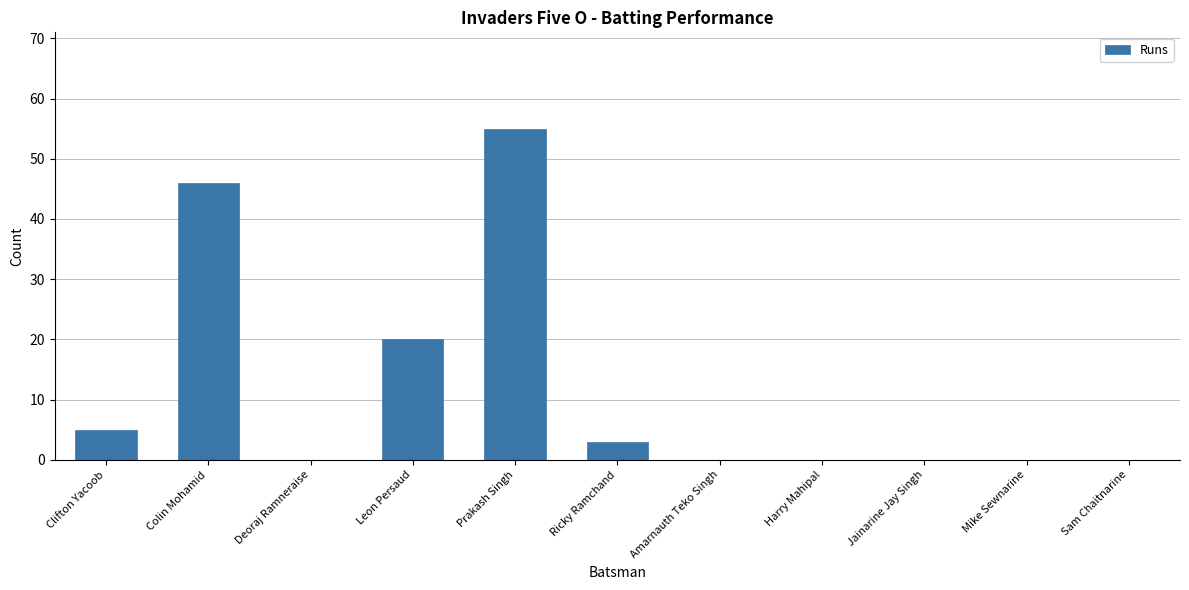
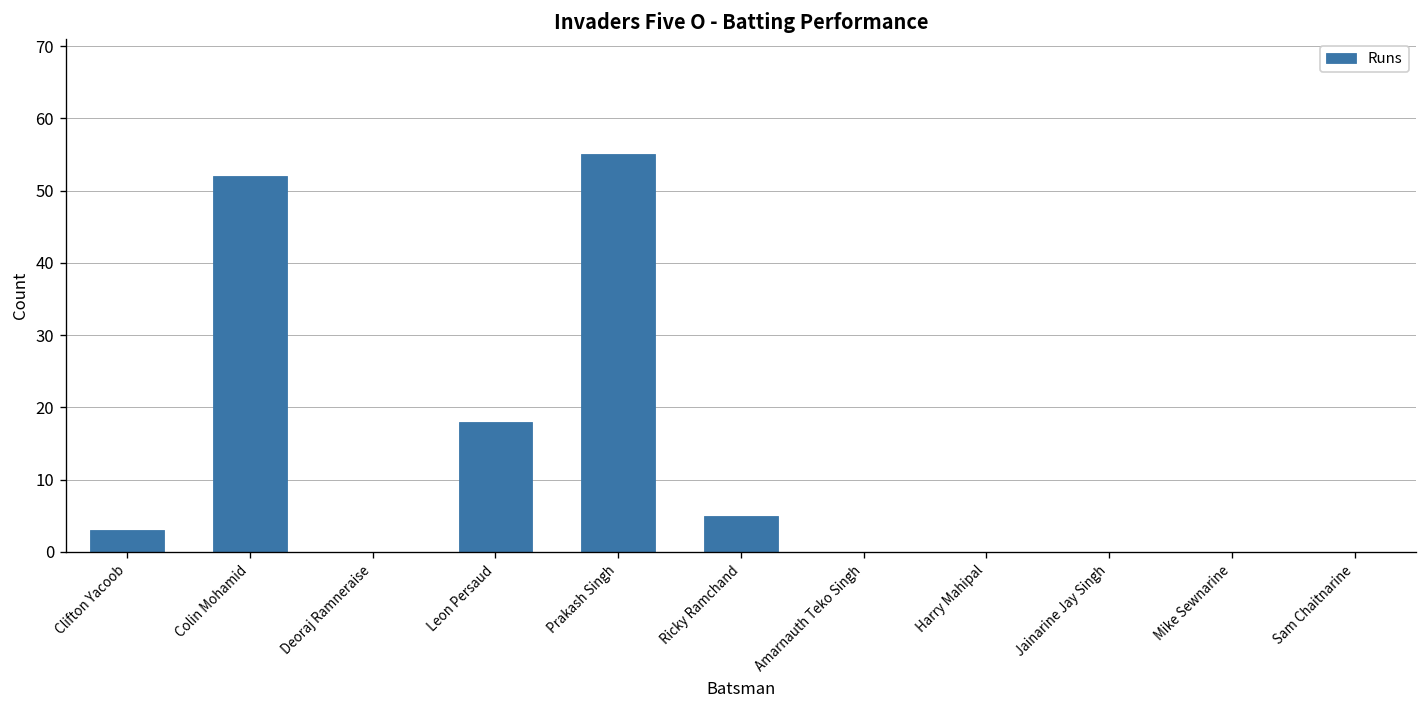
Clifton Yacoob: 5 -> 3
Colin Mohamid: 46 -> 52
Leon Persaud: 20 -> 18
Ricky Ramchand: 3 -> 5
